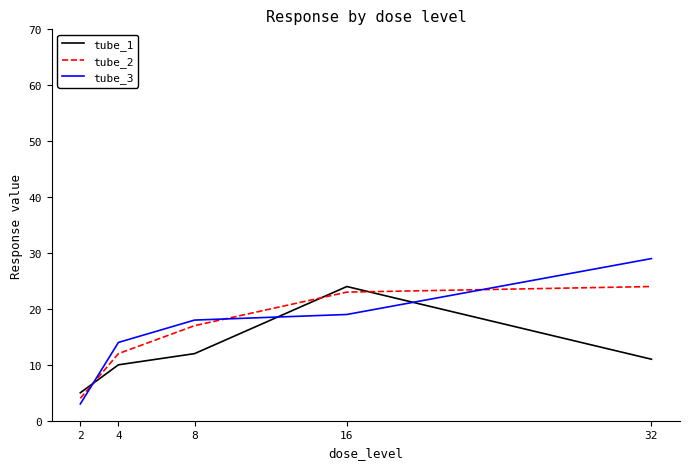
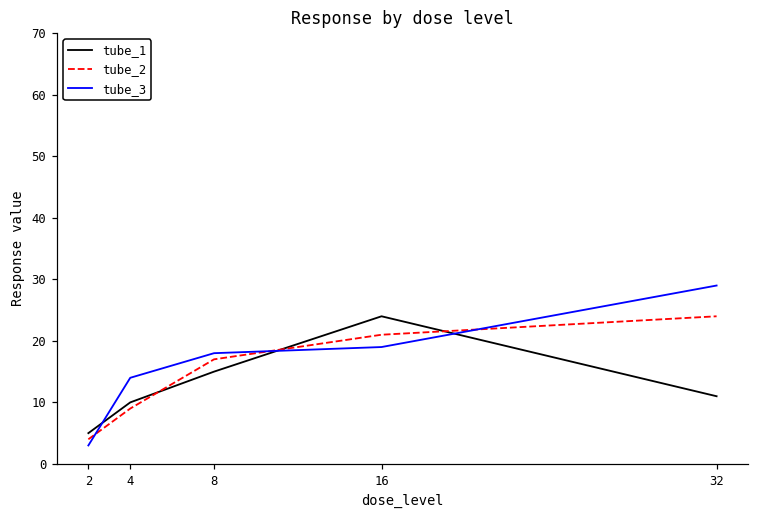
tube_2, 4: 12 -> 9
tube_1, 8: 12 -> 15
tube_2, 16: 23 -> 21
